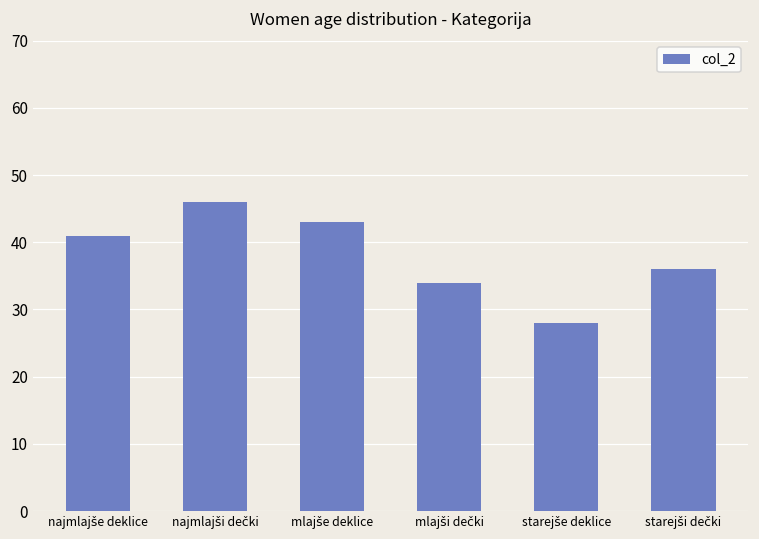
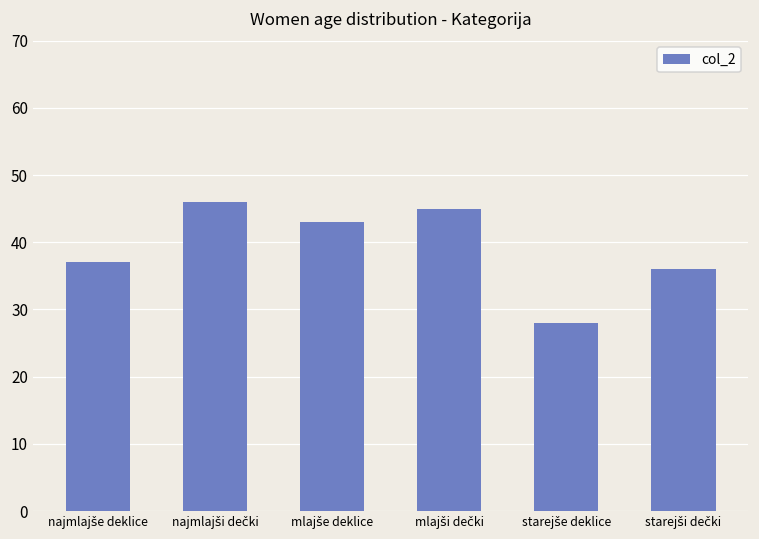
najmlajše deklice: 41 -> 37
mlajši dečki: 34 -> 45
